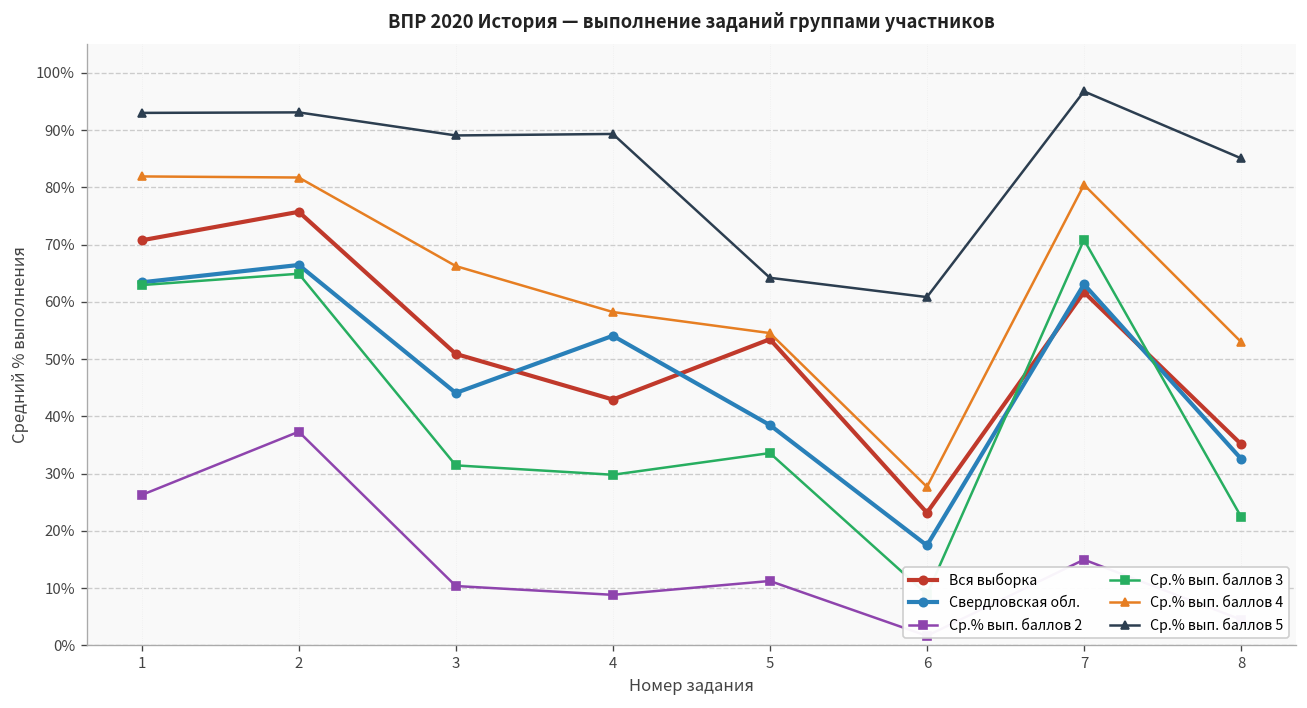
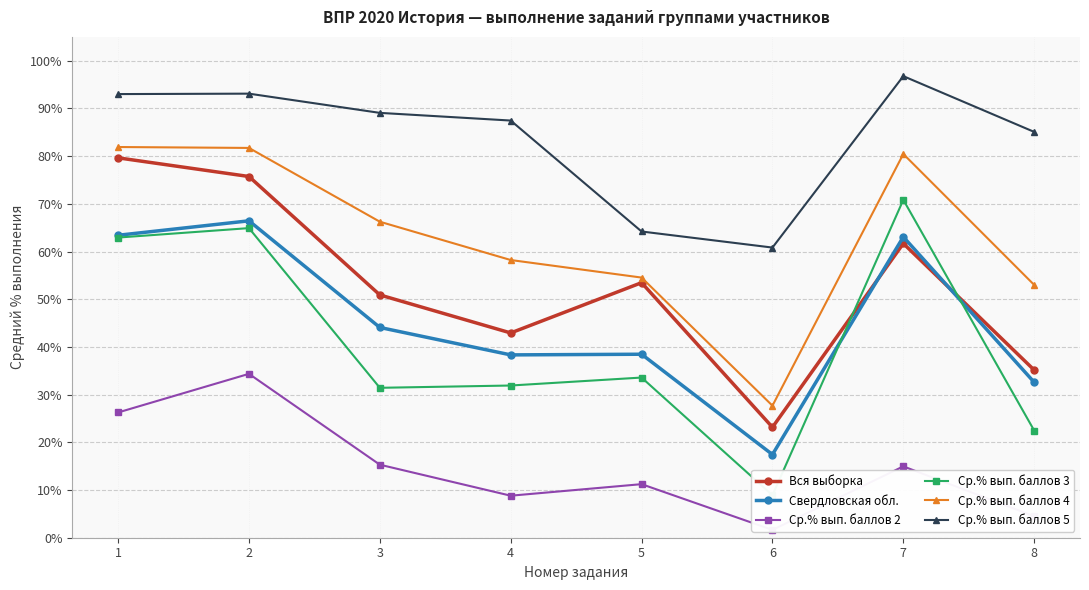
Вся выборка, 1: 71% -> 80%
Ср.% вып. баллов 2, 2: 37% -> 34%
Ср.% вып. баллов 2, 3: 10% -> 15%
Свердловская обл., 4: 54% -> 38%
Ср.% вып. баллов 3, 4: 30% -> 32%
Ср.% вып. баллов 5, 4: 89% -> 87%
